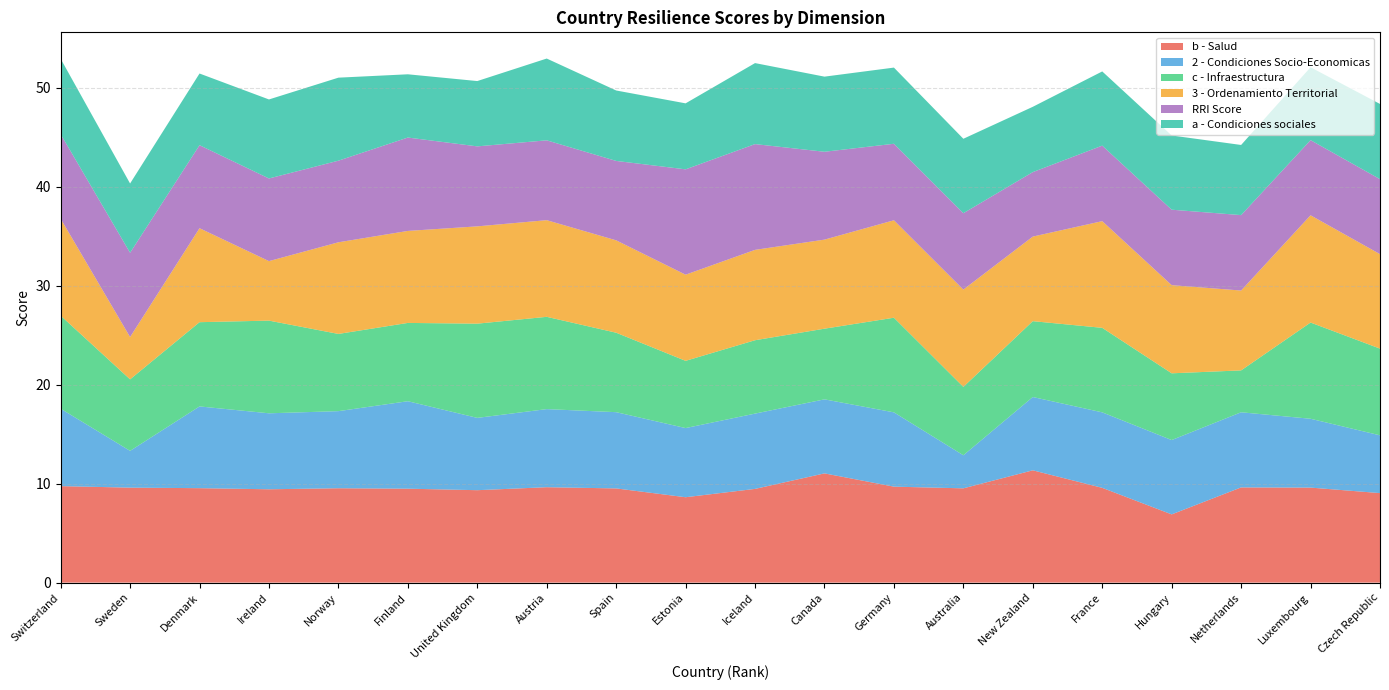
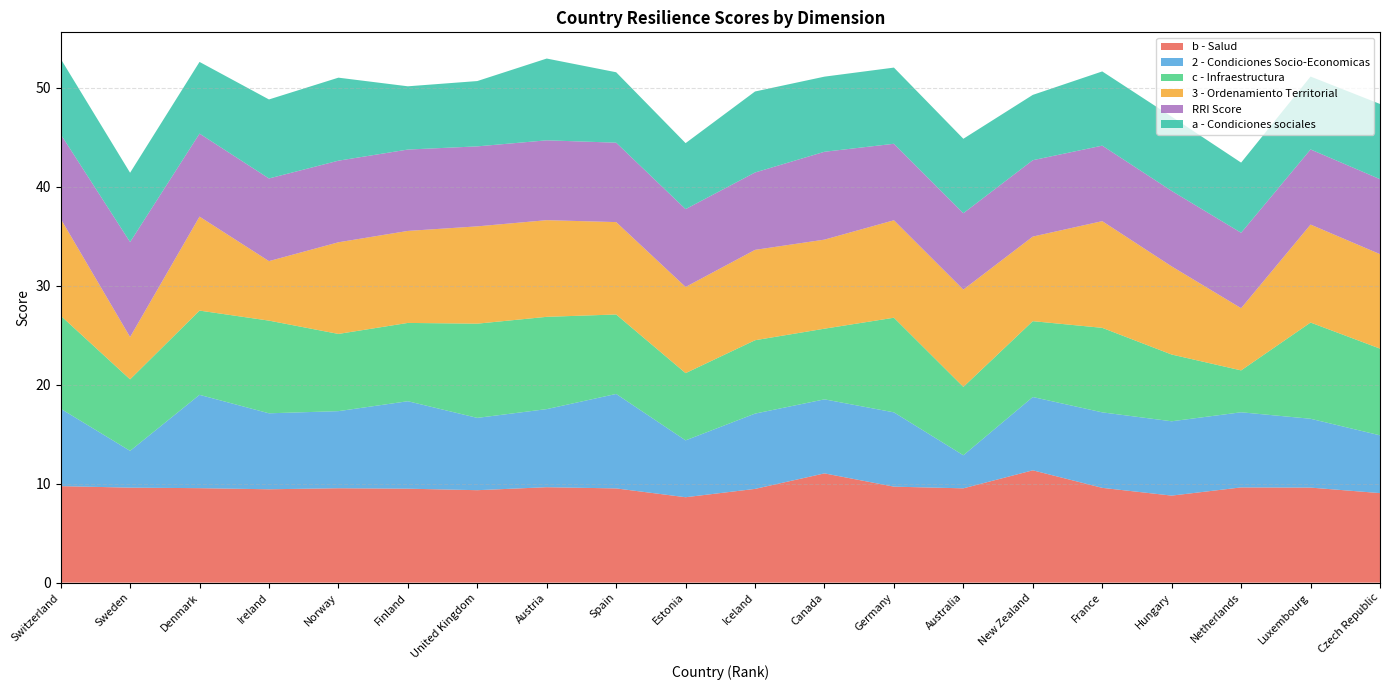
RRI Score, Sweden: 9 -> 10
2 - Condiciones Socio-Economicas, Denmark: 8 -> 9
RRI Score, Finland: 9 -> 8
2 - Condiciones Socio-Economicas, Spain: 8 -> 10
2 - Condiciones Socio-Economicas, Estonia: 7 -> 6
RRI Score, Estonia: 11 -> 8
RRI Score, Iceland: 11 -> 8
RRI Score, New Zealand: 7 -> 8
b - Salud, Hungary: 7 -> 9
3 - Ordenamiento Territorial, Netherlands: 8 -> 6
3 - Ordenamiento Territorial, Luxembourg: 11 -> 10
